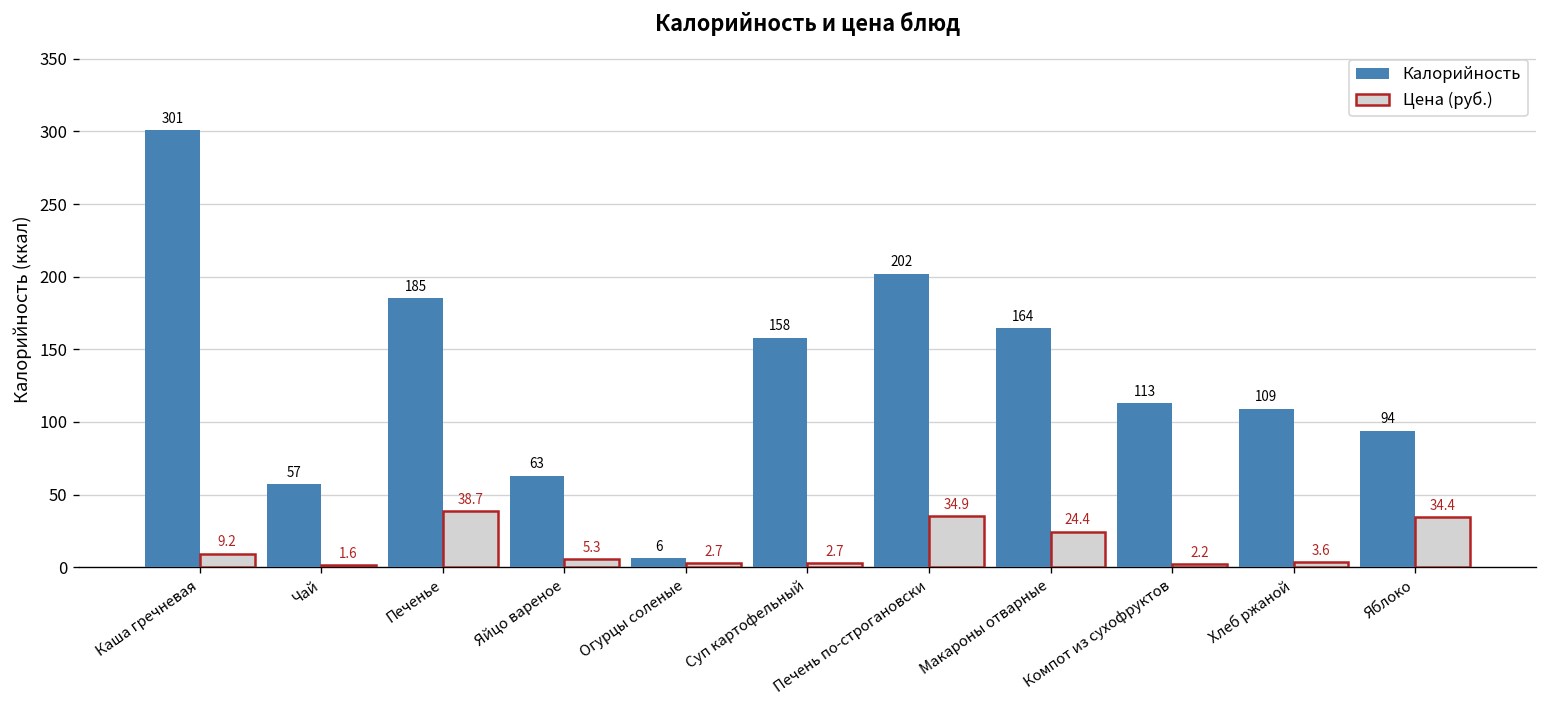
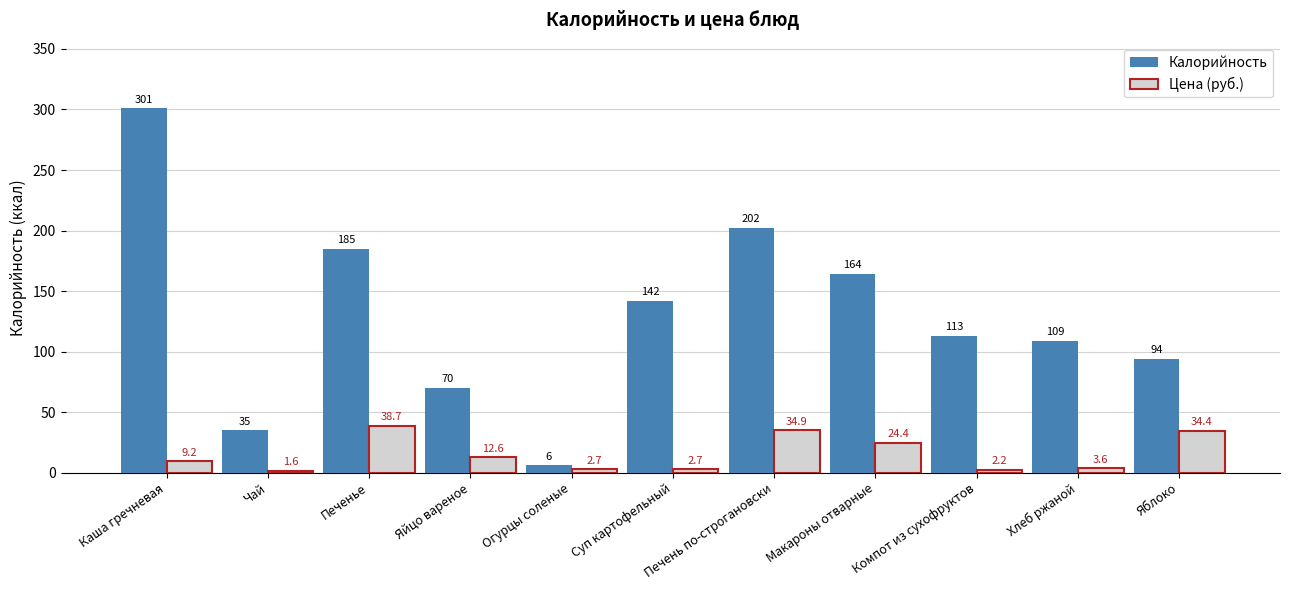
Калорийность, Чай: 57 -> 35
Калорийность, Яйцо вареное: 63 -> 70
Цена (руб.), Яйцо вареное: 5.3 -> 12.6
Калорийность, Суп картофельный: 158 -> 142
